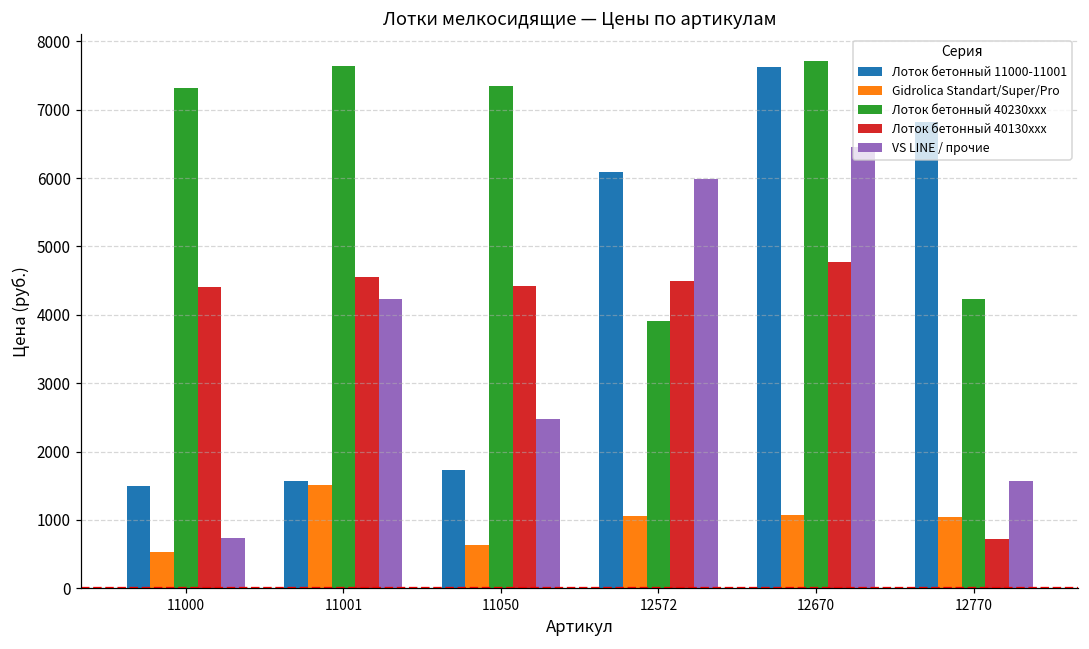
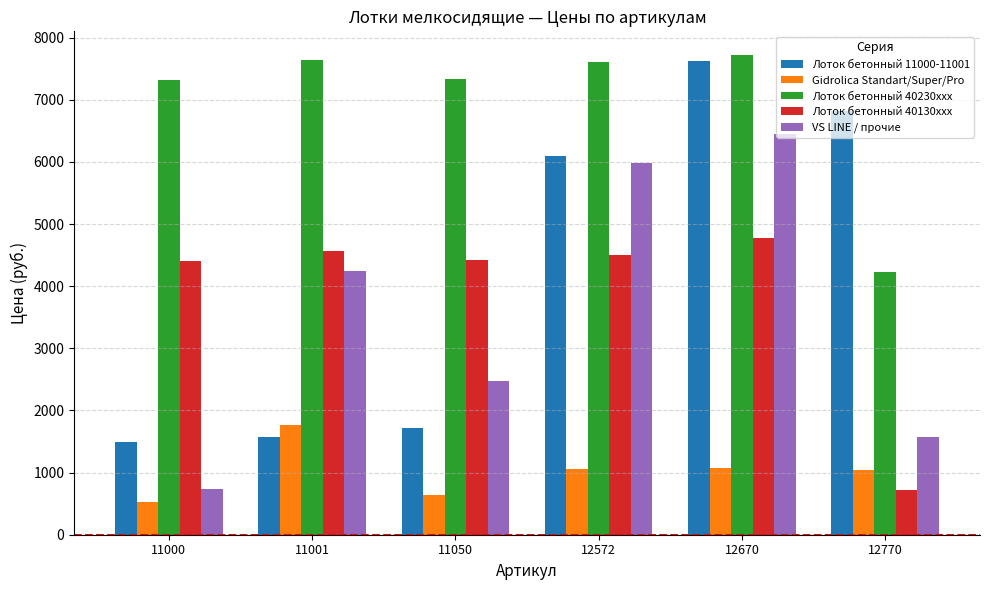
Gidrolica Standart/Super/Pro, 11001: 1500 -> 1800
Лоток бетонный 40230xxx, 12572: 3900 -> 7600
